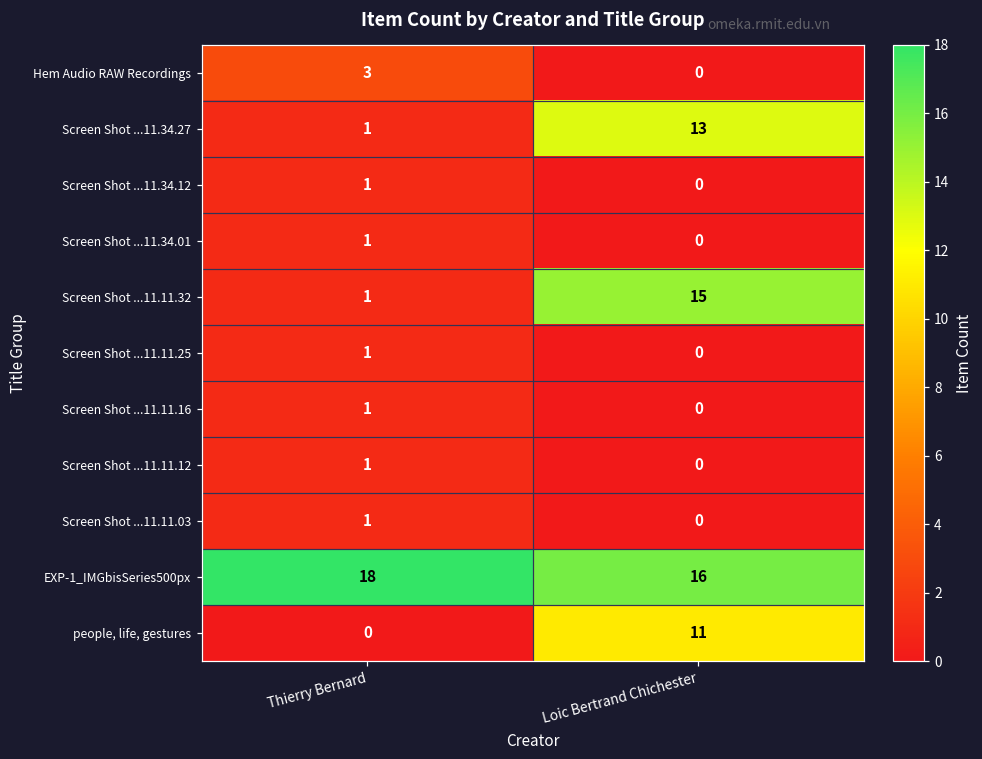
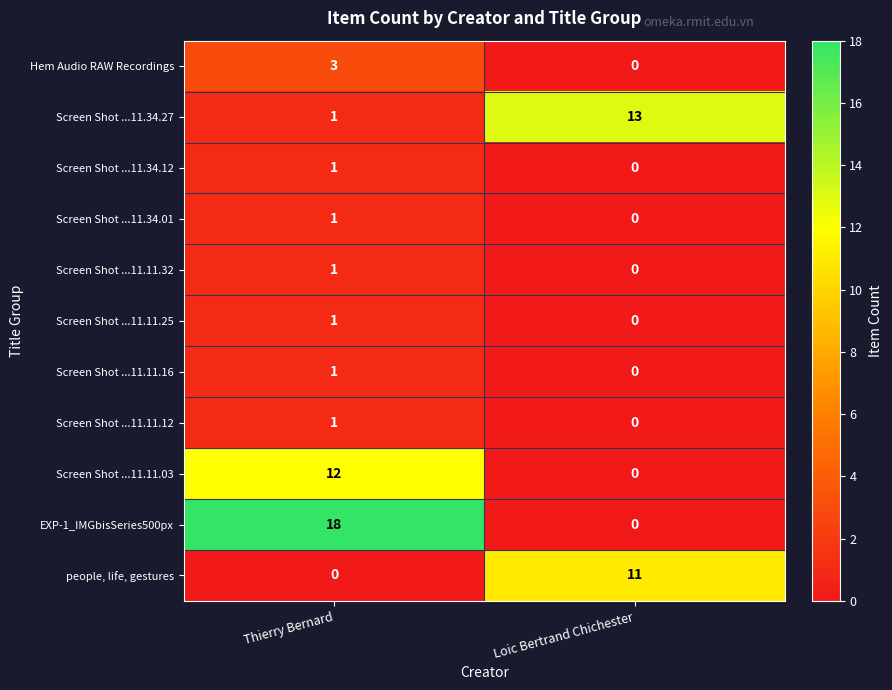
Screen Shot ...11.11.32, Loic Bertrand Chichester: 15 -> 0
Screen Shot ...11.11.03, Thierry Bernard: 1 -> 12
EXP-1_IMGbisSeries500px, Loic Bertrand Chichester: 16 -> 0
